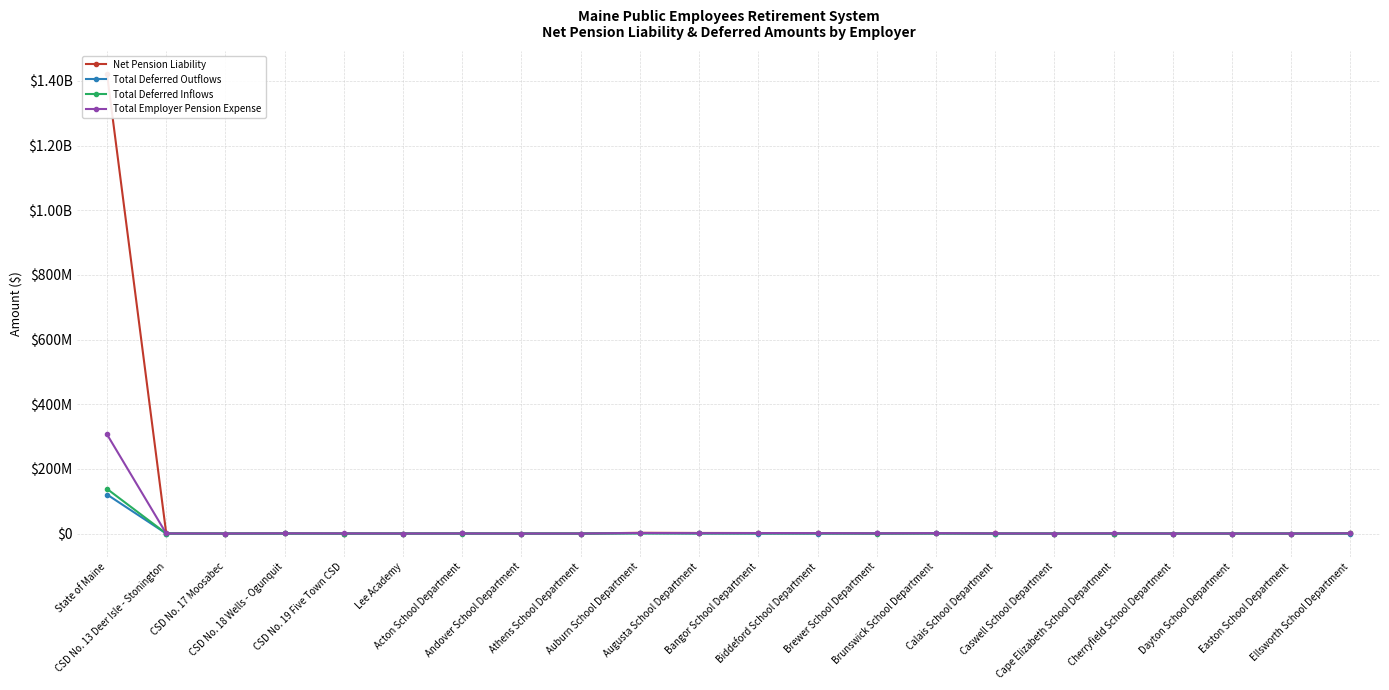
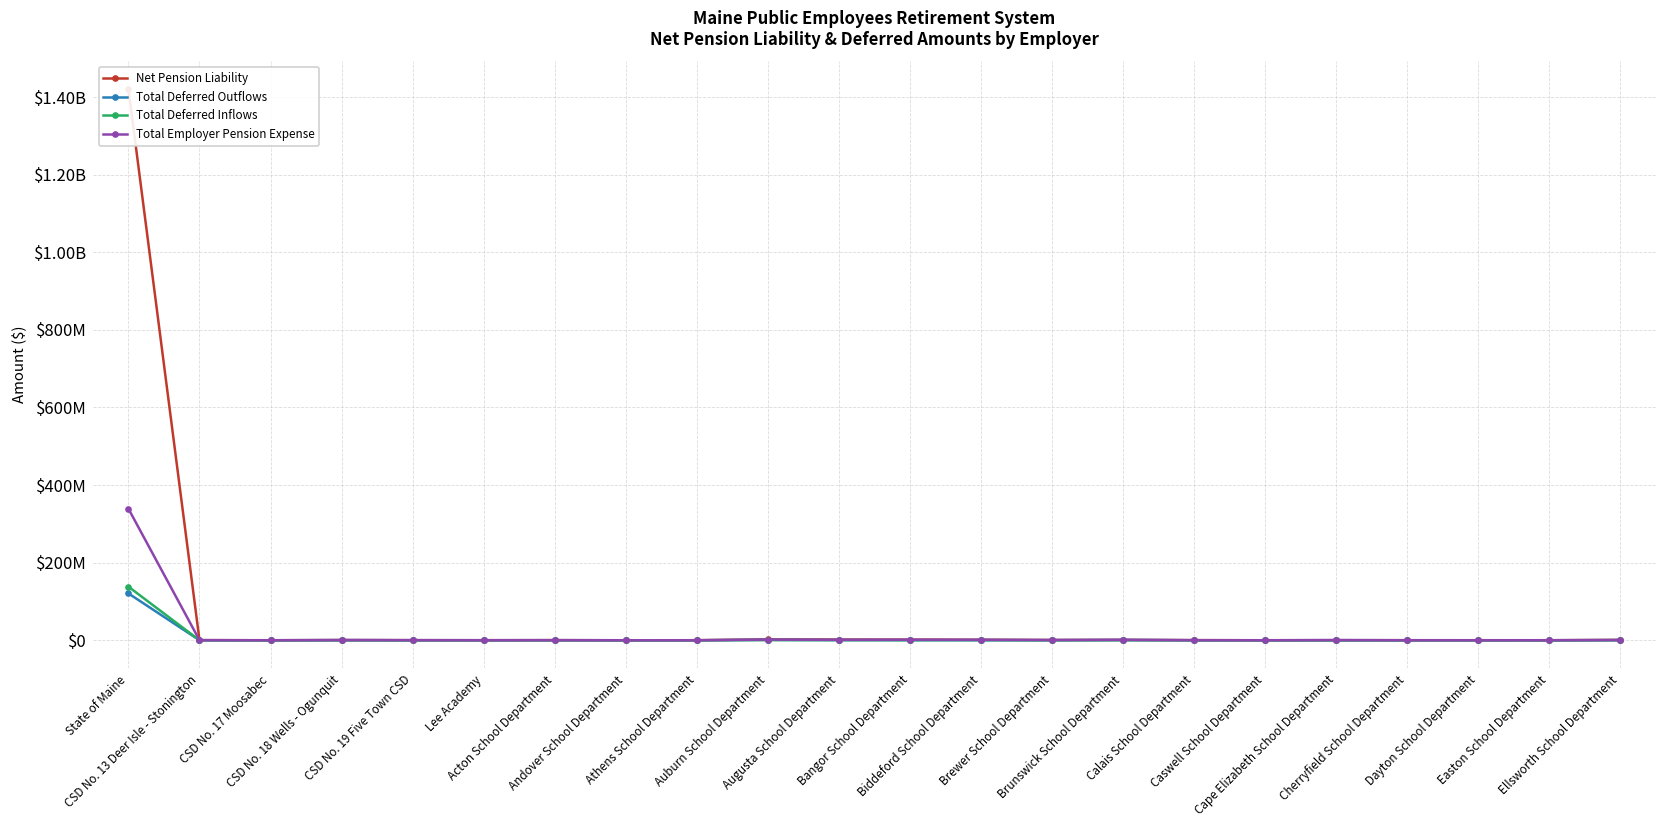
Total Employer Pension Expense, State of Maine: $310000000 -> $340000000
